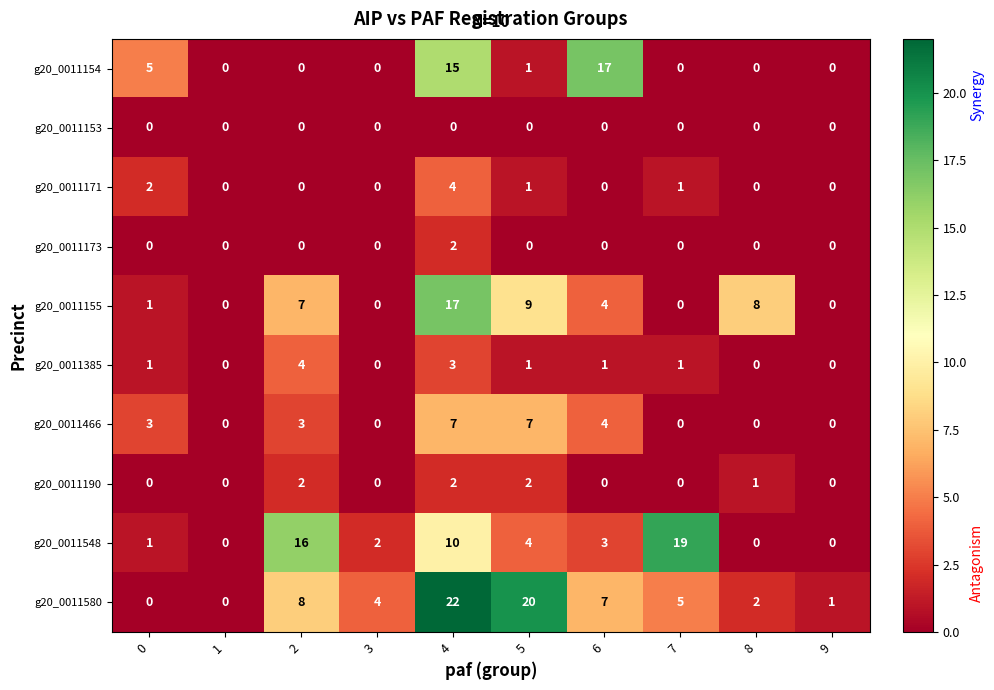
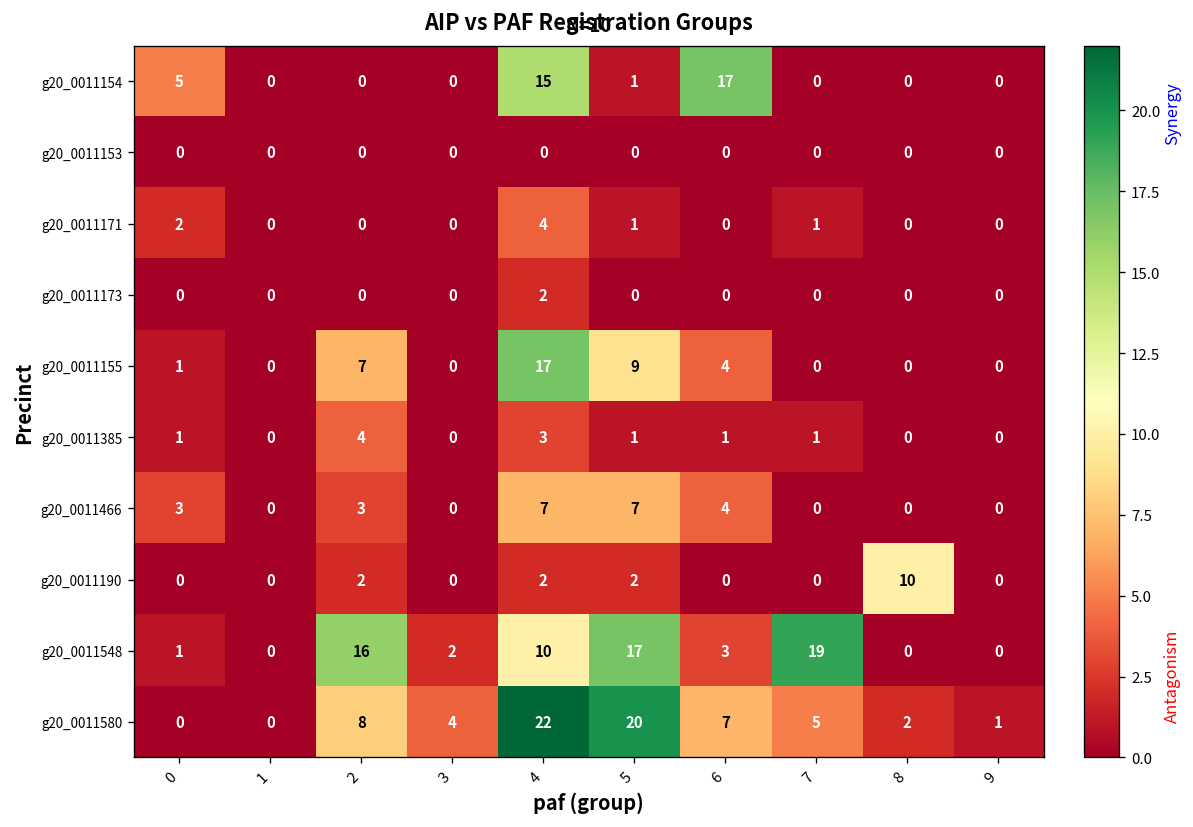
g20_0011155, 8: 8 -> 0
g20_0011190, 8: 1 -> 10
g20_0011548, 5: 4 -> 17
